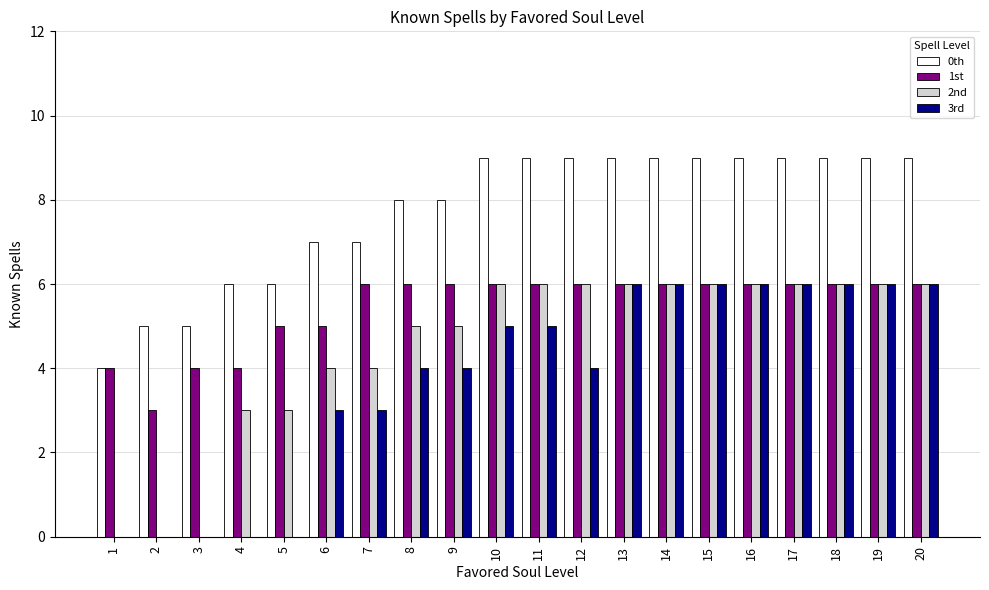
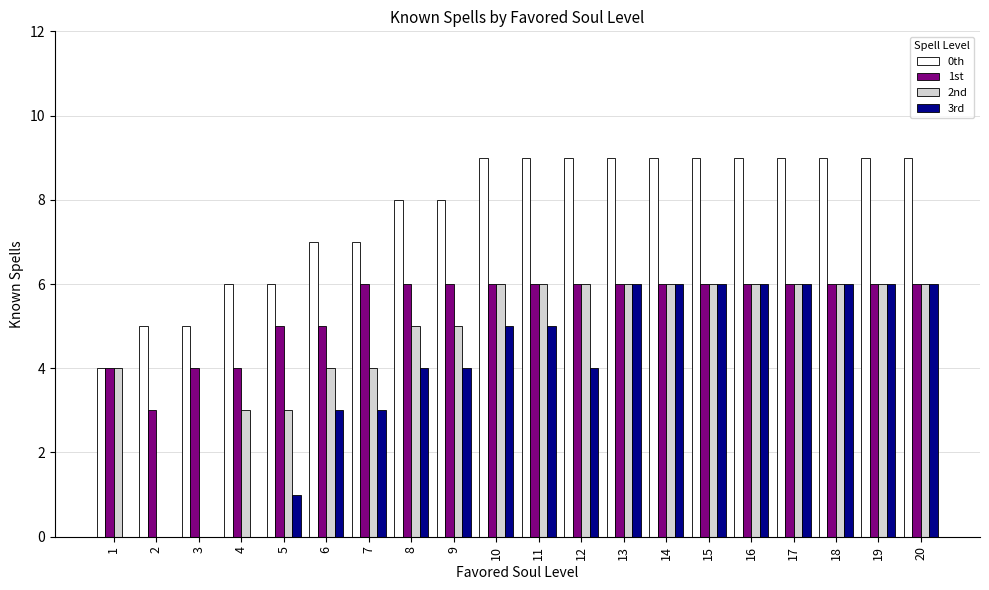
2nd, 1: 0 -> 4
3rd, 5: 0 -> 1
